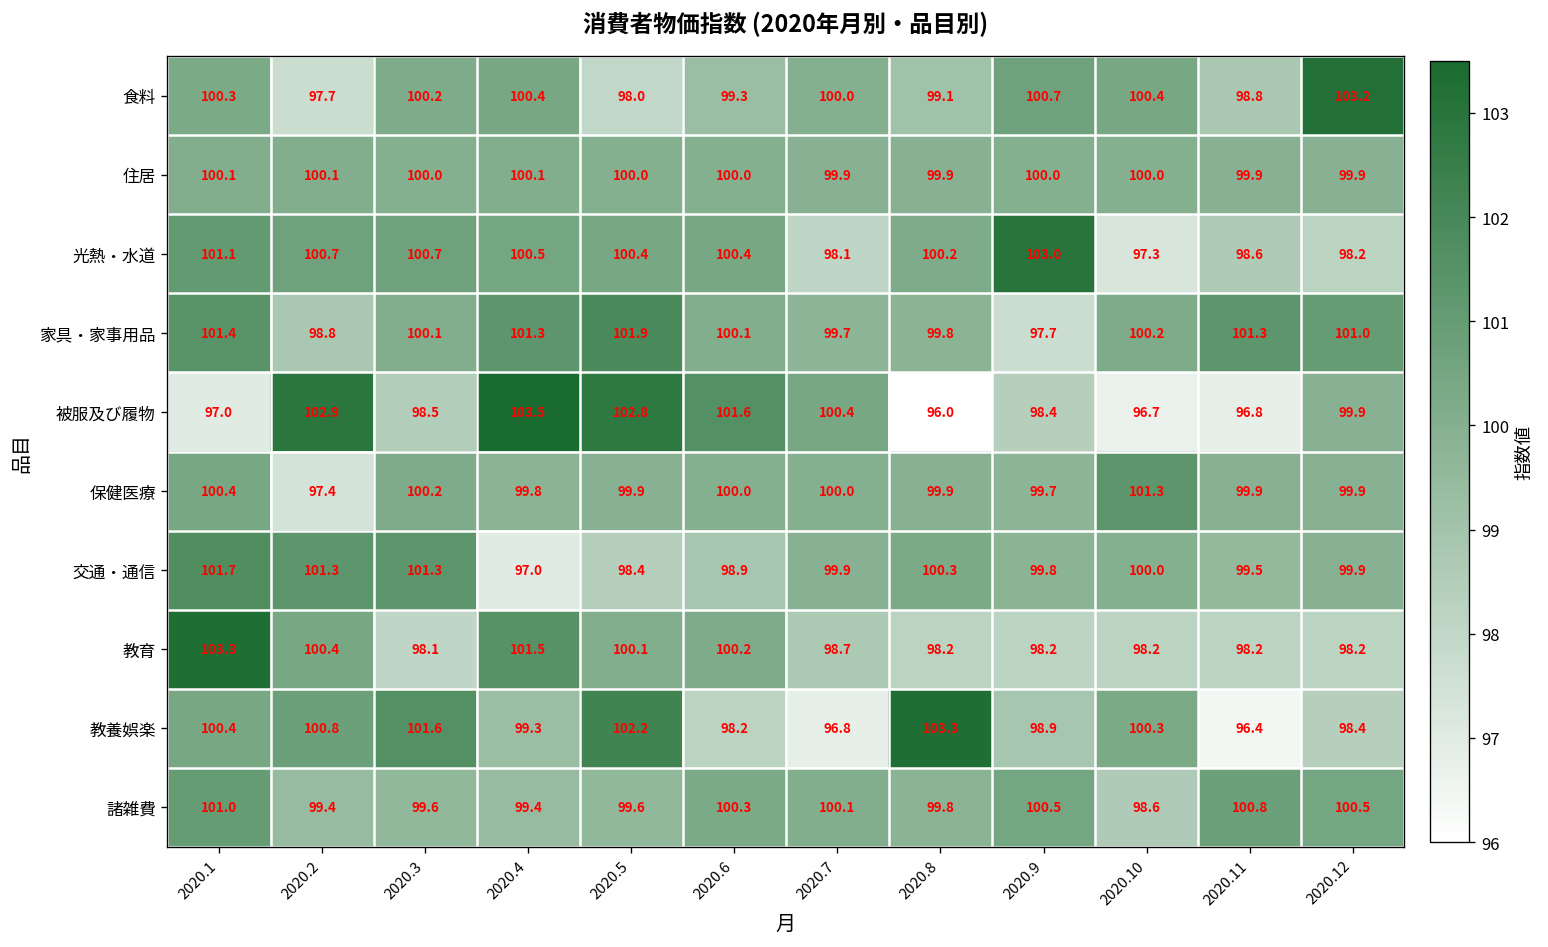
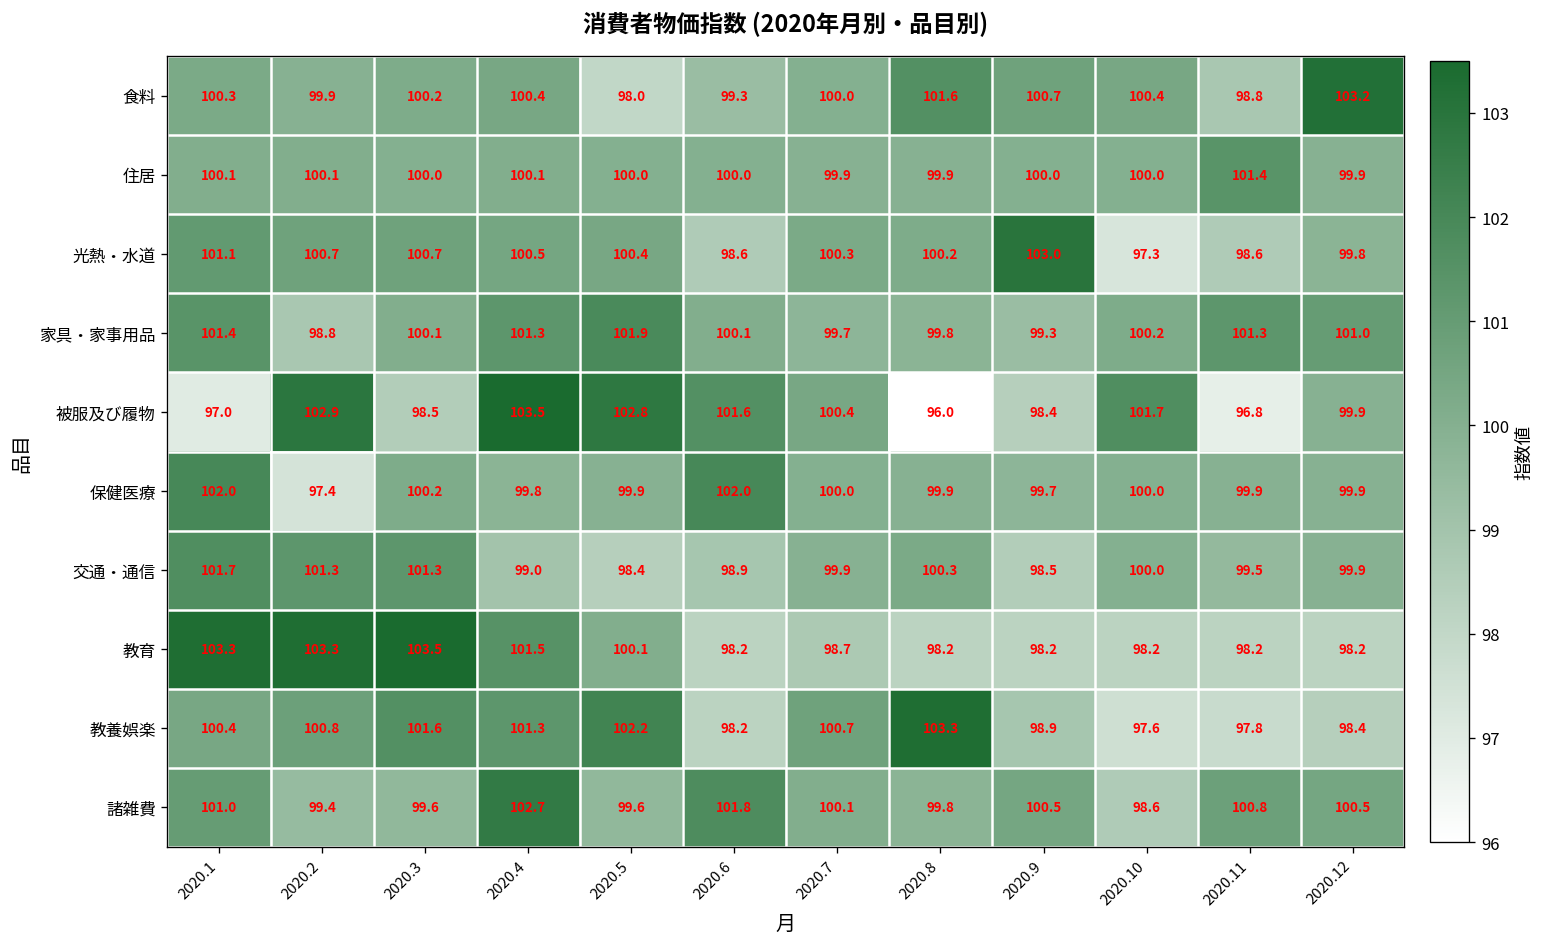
食料, 2020.2: 97.7 -> 99.9
食料, 2020.8: 99.1 -> 101.6
住居, 2020.11: 99.9 -> 101.4
光熱・水道, 2020.6: 100.4 -> 98.6
光熱・水道, 2020.7: 98.1 -> 100.3
光熱・水道, 2020.12: 98.2 -> 99.8
家具・家事用品, 2020.9: 97.7 -> 99.3
被服及び履物, 2020.10: 96.7 -> 101.7
保健医療, 2020.1: 100.4 -> 102.0
保健医療, 2020.6: 100.0 -> 102.0
保健医療, 2020.10: 101.3 -> 100.0
交通・通信, 2020.4: 97.0 -> 99.0
交通・通信, 2020.9: 99.8 -> 98.5
教育, 2020.2: 100.4 -> 103.3
教育, 2020.3: 98.1 -> 103.5
教育, 2020.6: 100.2 -> 98.2
教養娯楽, 2020.4: 99.3 -> 101.3
教養娯楽, 2020.7: 96.8 -> 100.7
教養娯楽, 2020.10: 100.3 -> 97.6
教養娯楽, 2020.11: 96.4 -> 97.8
諸雑費, 2020.4: 99.4 -> 102.7
諸雑費, 2020.6: 100.3 -> 101.8
